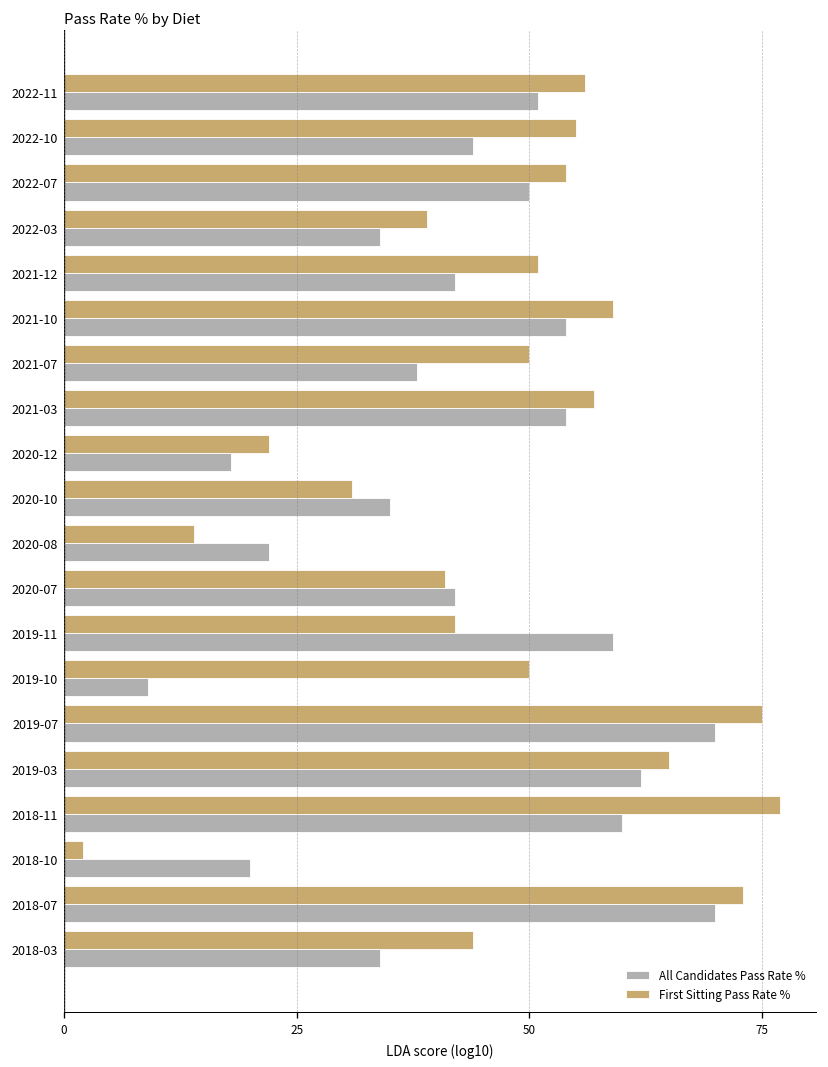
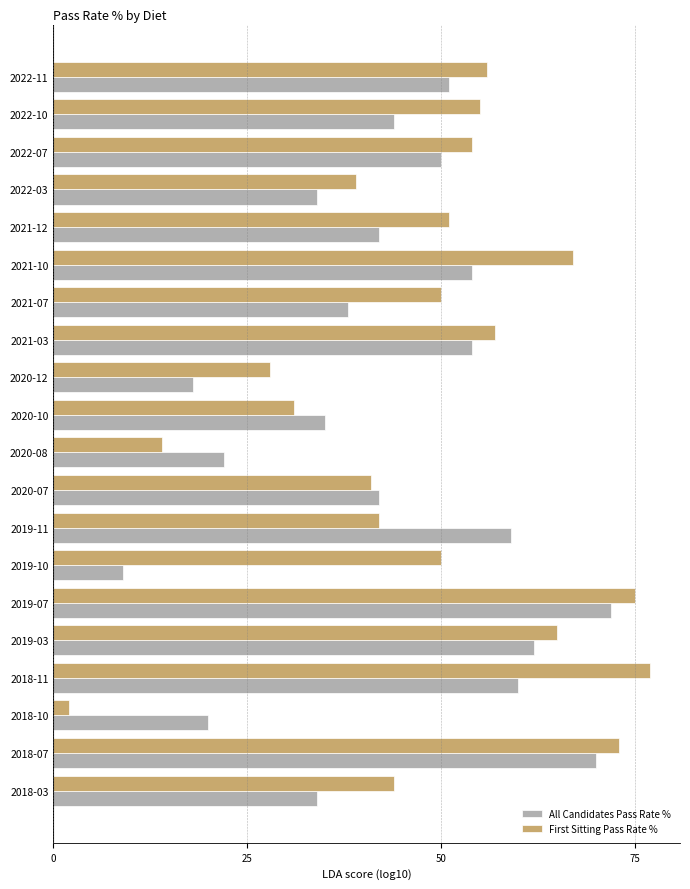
First Sitting Pass Rate %, 2021-10: 59 -> 67
First Sitting Pass Rate %, 2020-12: 22 -> 28
All Candidates Pass Rate %, 2019-07: 70 -> 72
